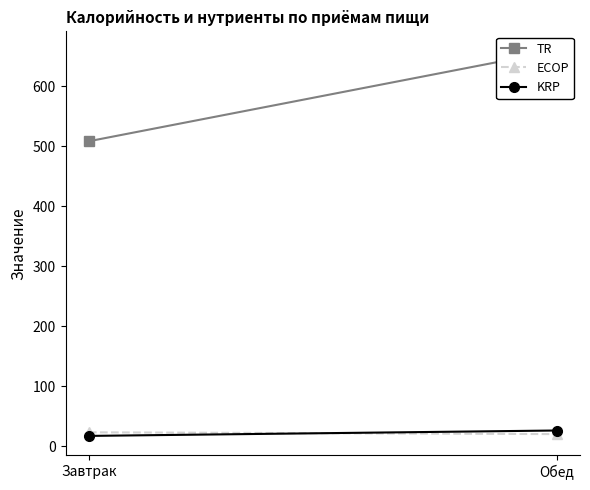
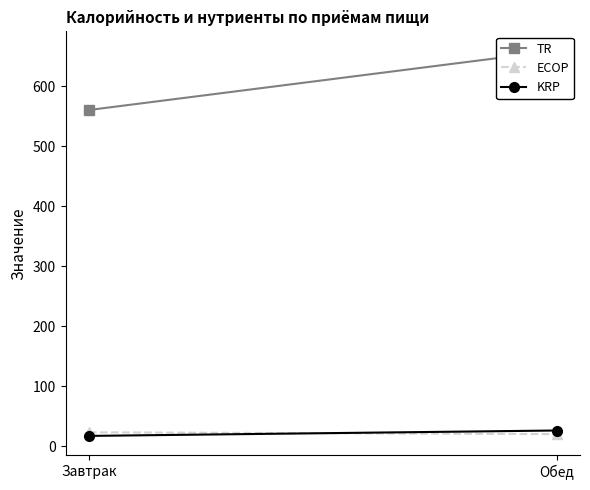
TR, Завтрак: 510 -> 560
